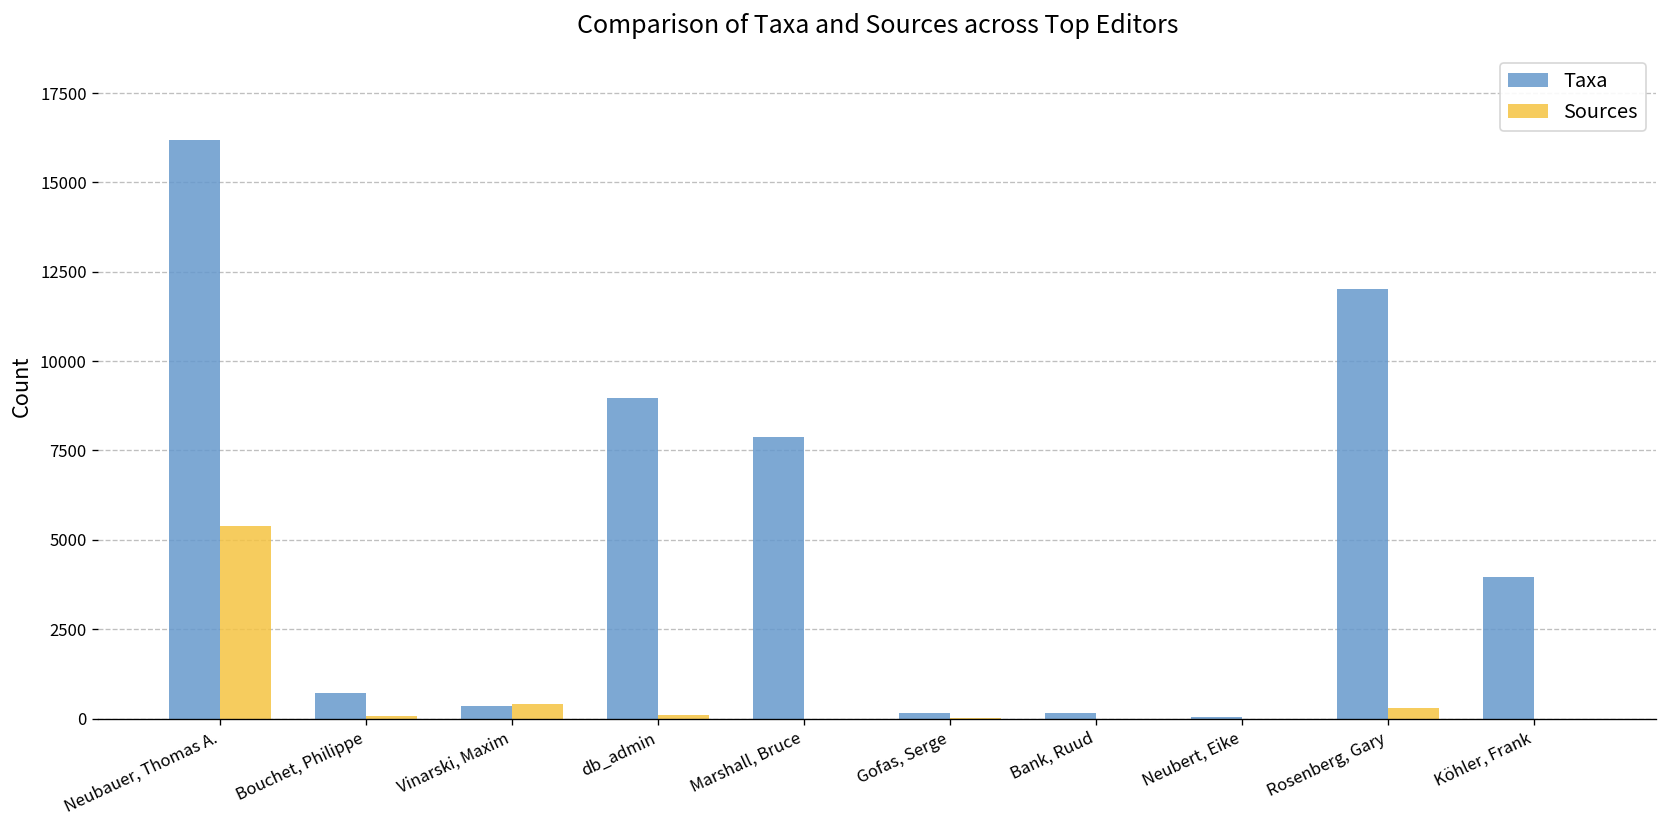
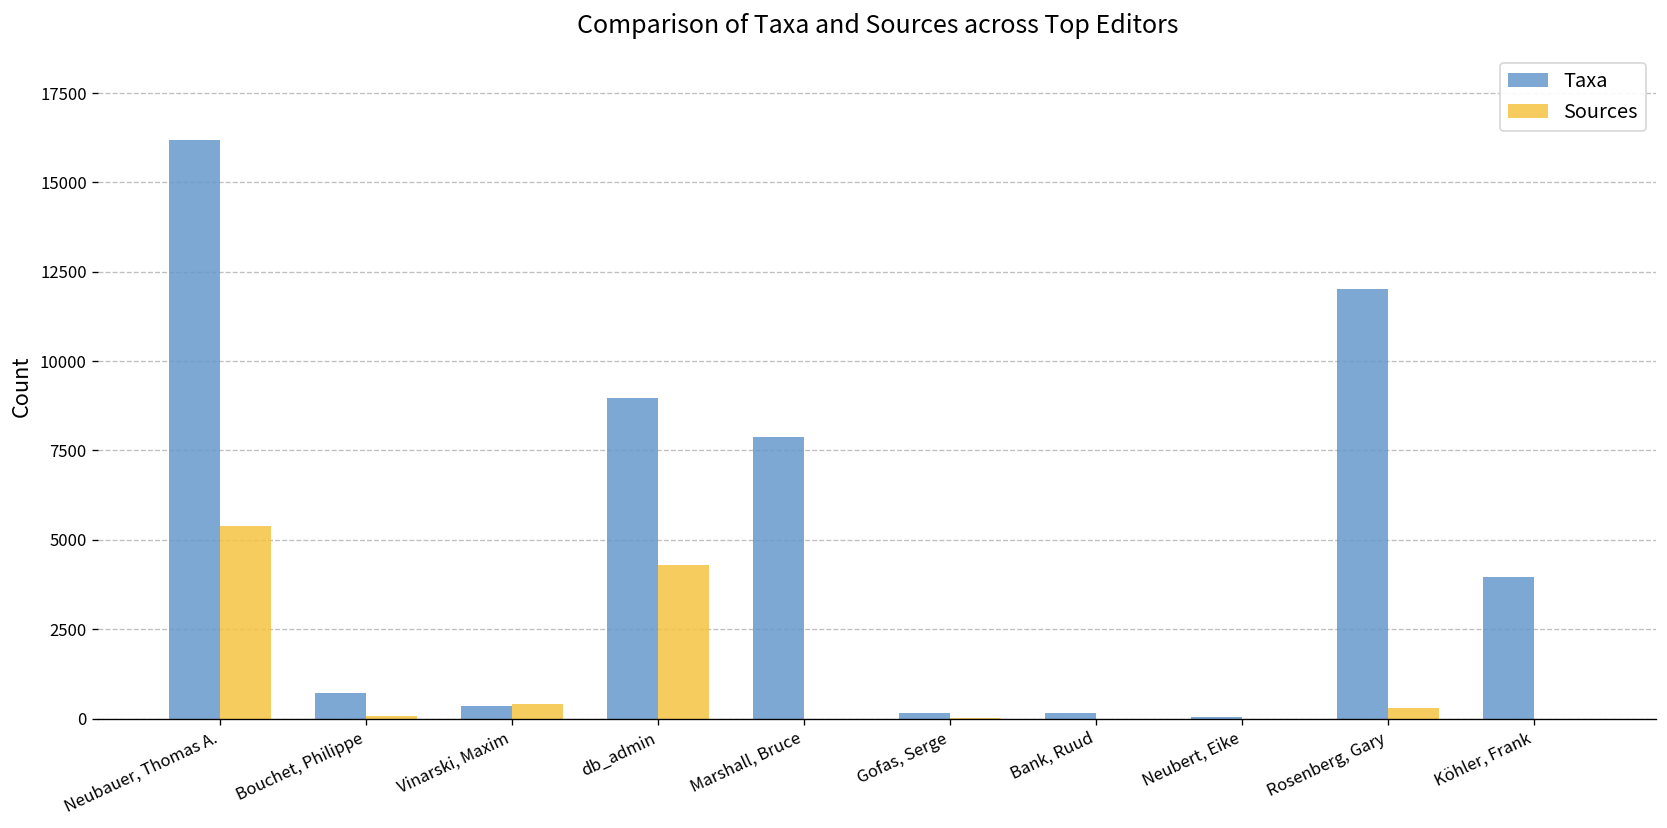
Sources, db_admin: 100 -> 4300
